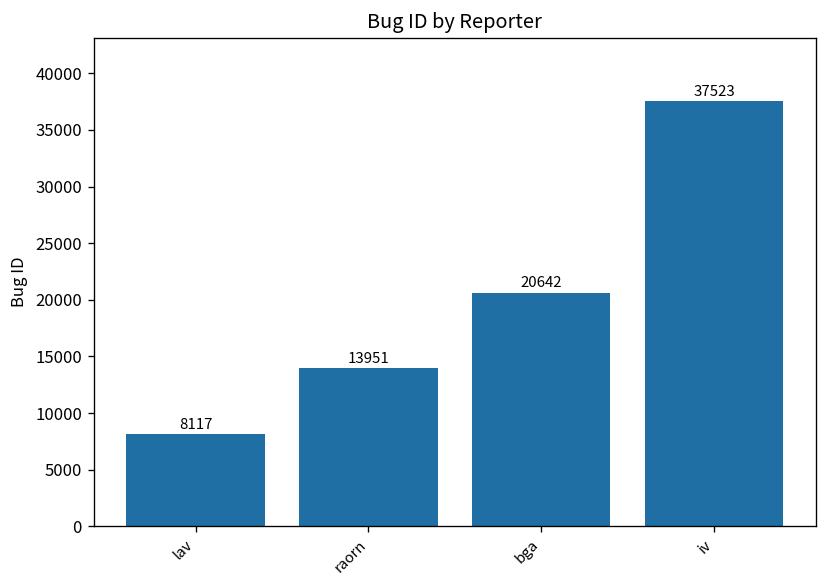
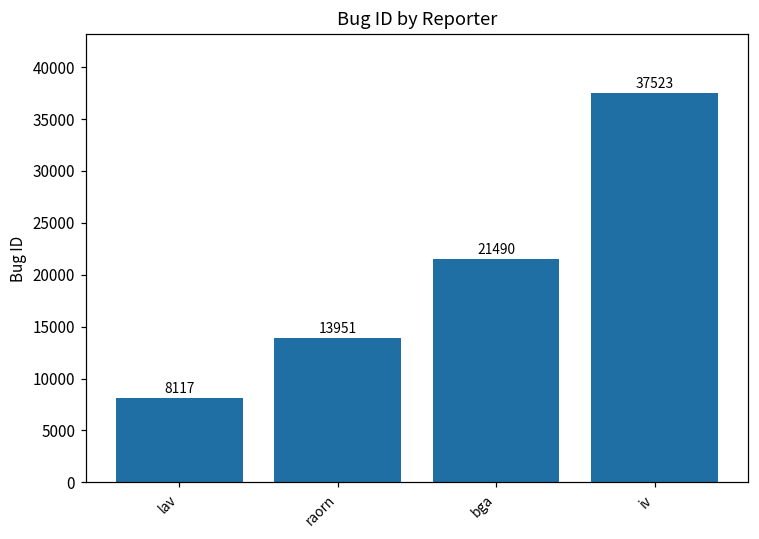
bga: 20642 -> 21490
